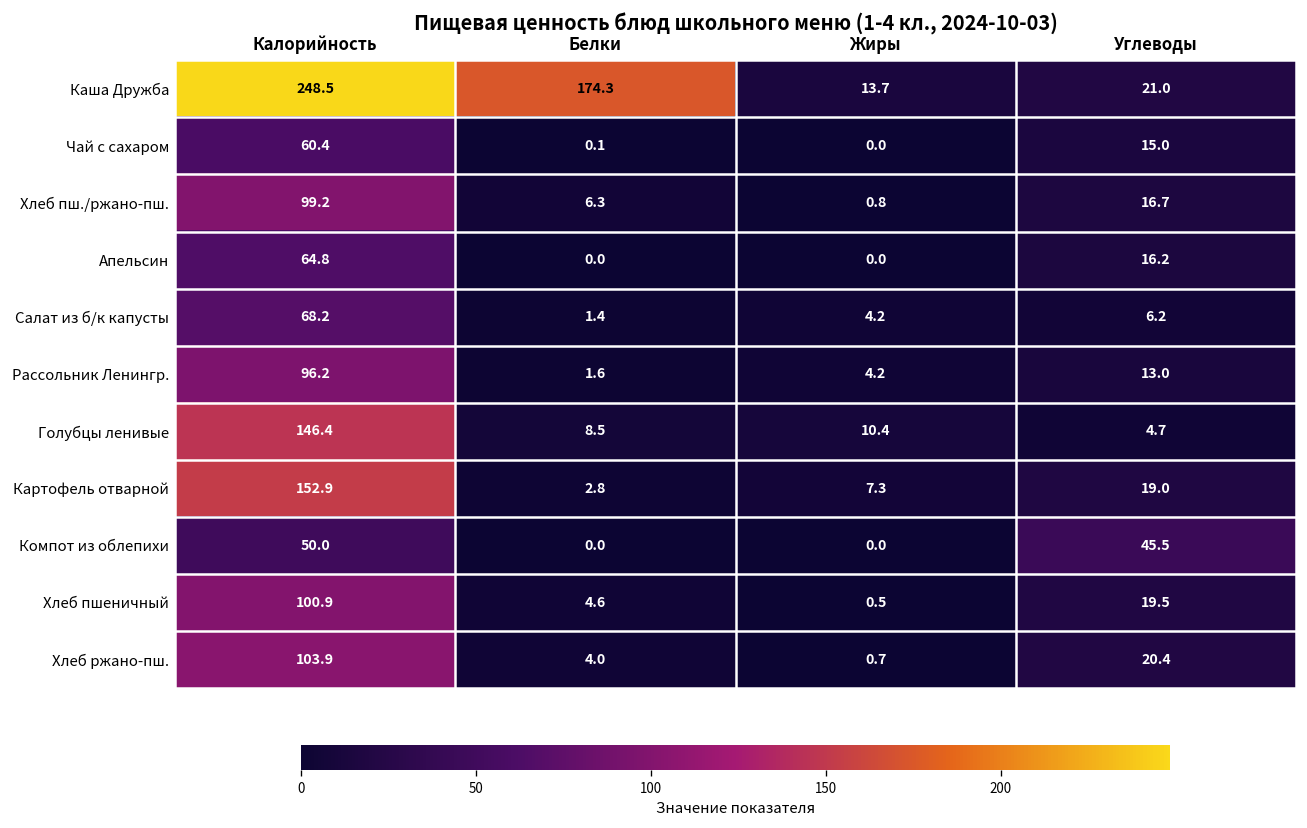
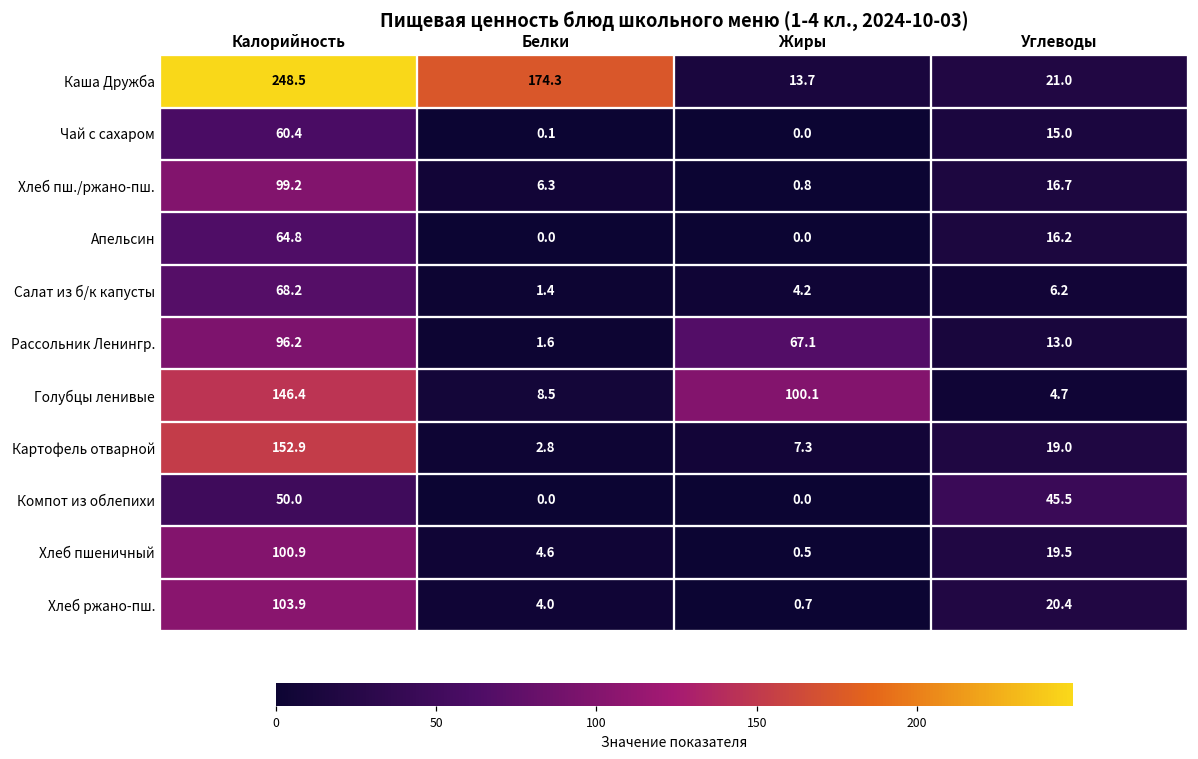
Рассольник Ленингр., Жиры: 4.2 -> 67.1
Голубцы ленивые, Жиры: 10.4 -> 100.1
